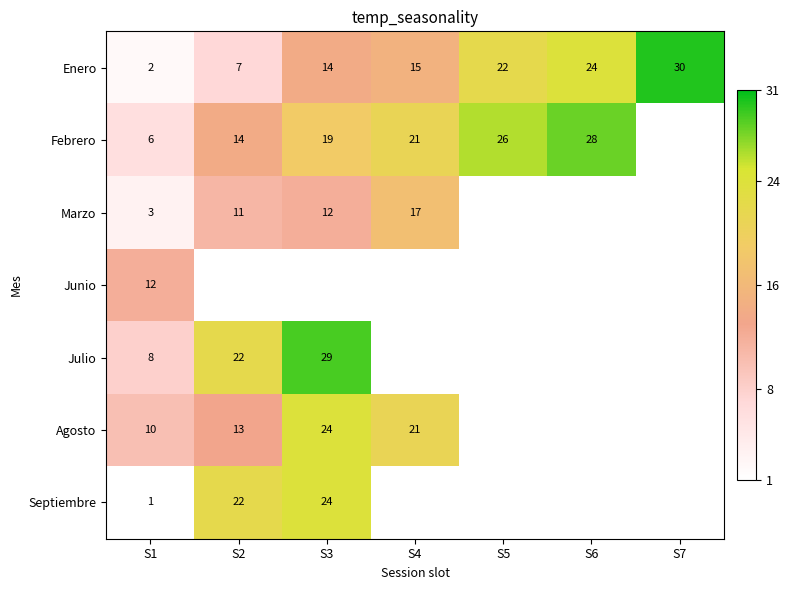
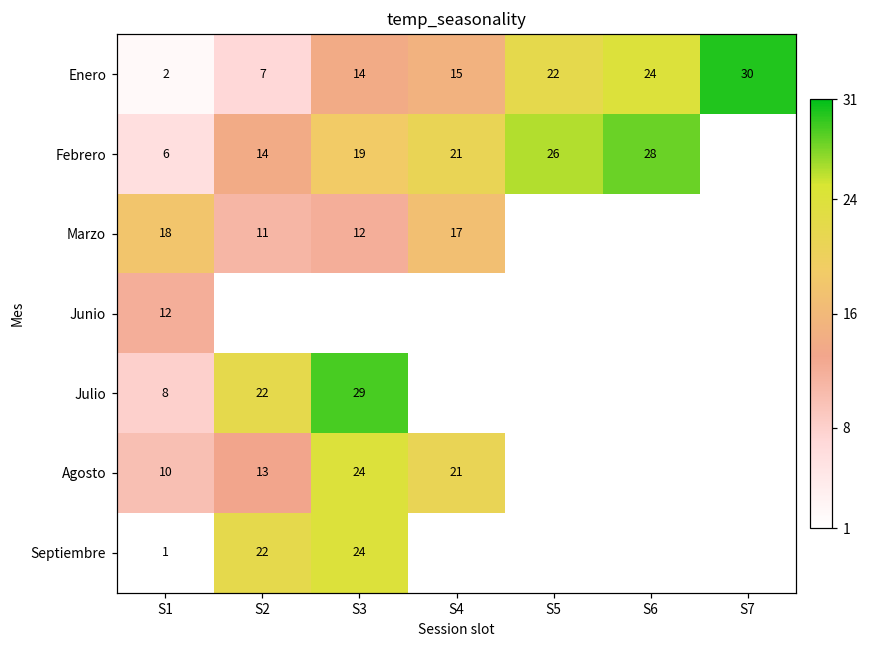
Marzo, S1: 3 -> 18
